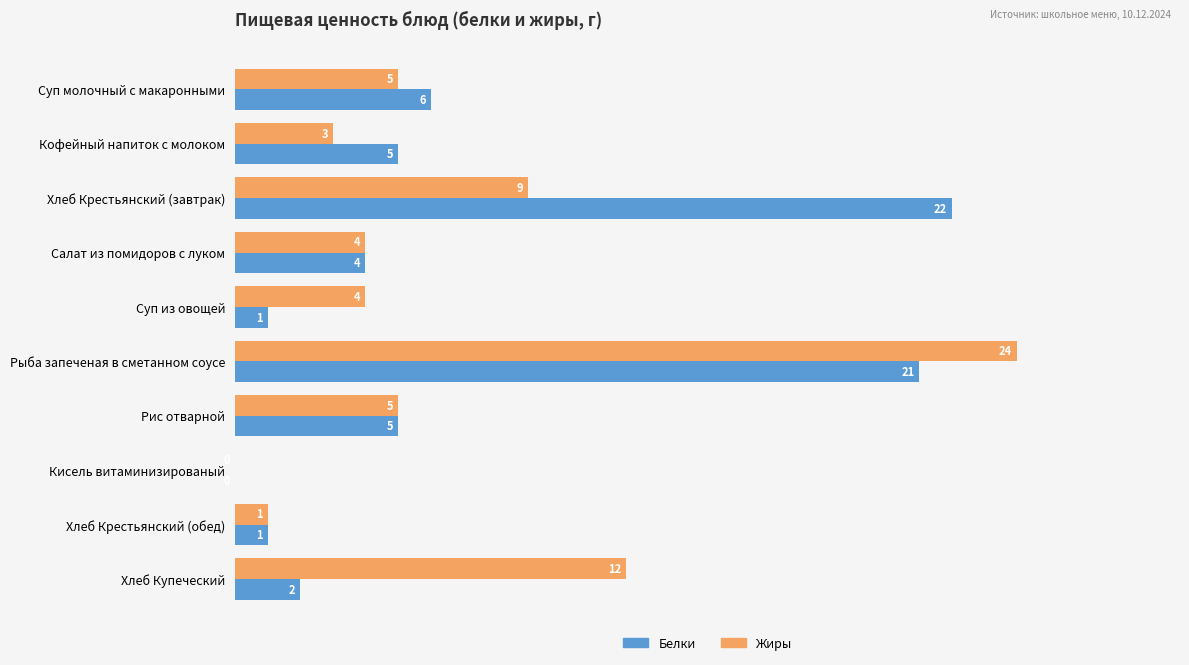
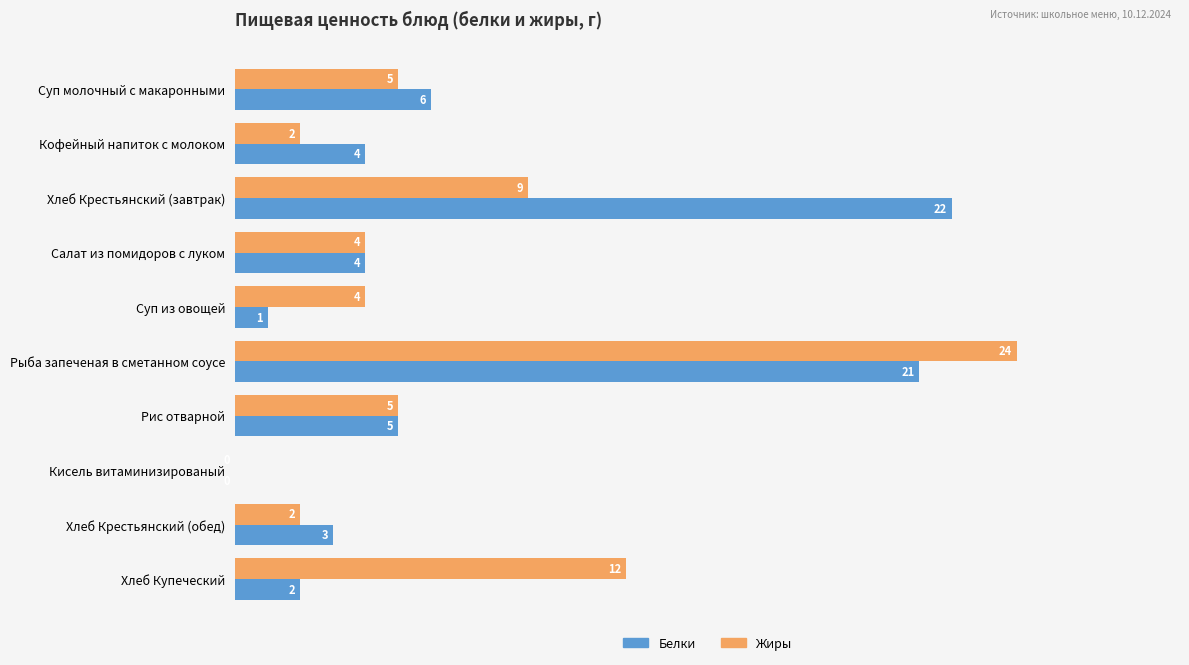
Жиры, Кофейный напиток с молоком: 3 -> 2
Белки, Кофейный напиток с молоком: 5 -> 4
Жиры, Хлеб Крестьянский (обед): 1 -> 2
Белки, Хлеб Крестьянский (обед): 1 -> 3
